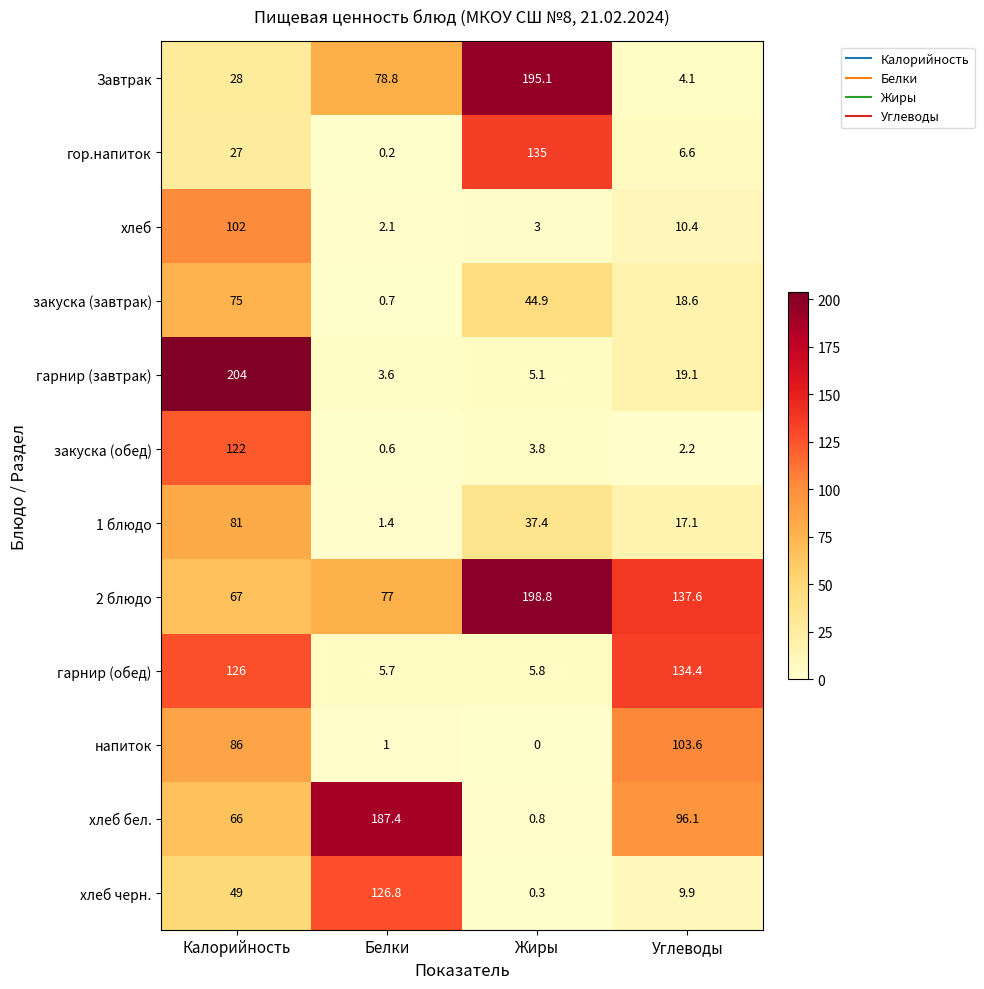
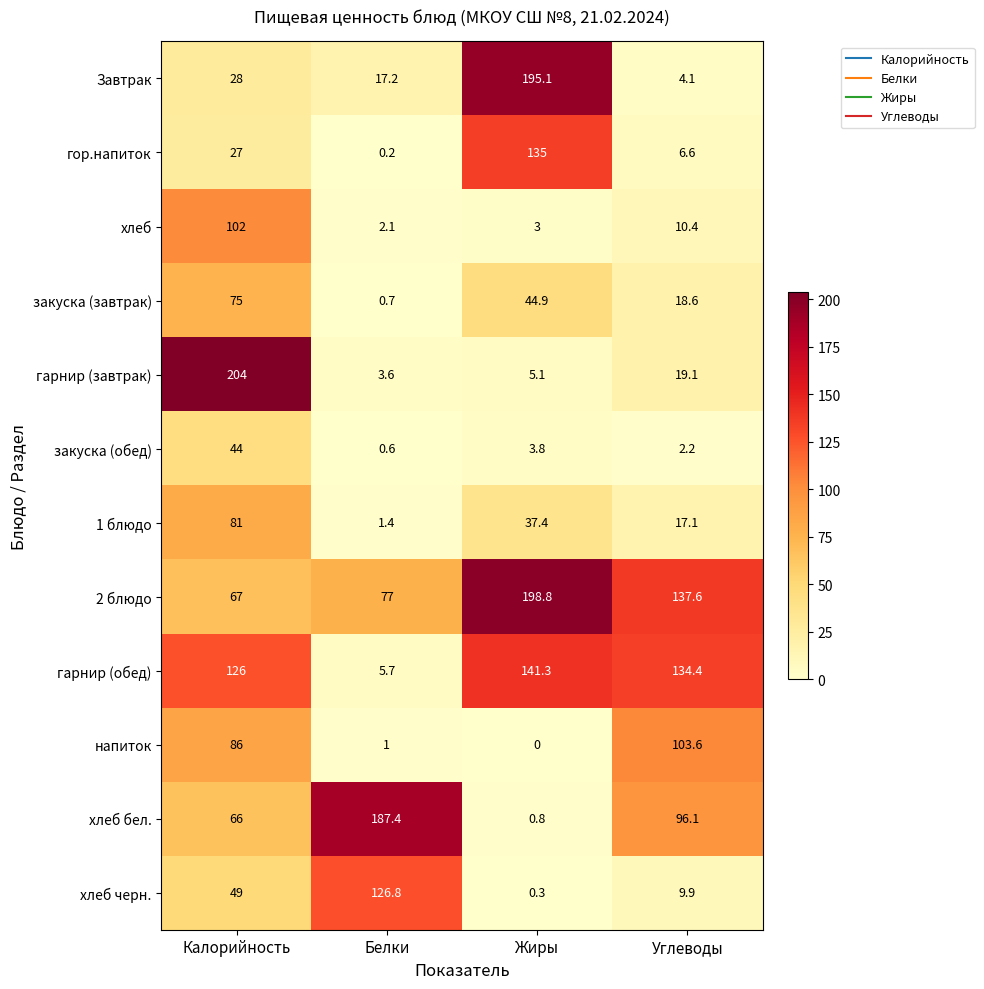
Завтрак, Белки: 78.8 -> 17.2
закуска (обед), Калорийность: 122 -> 44
гарнир (обед), Жиры: 5.8 -> 141.3
